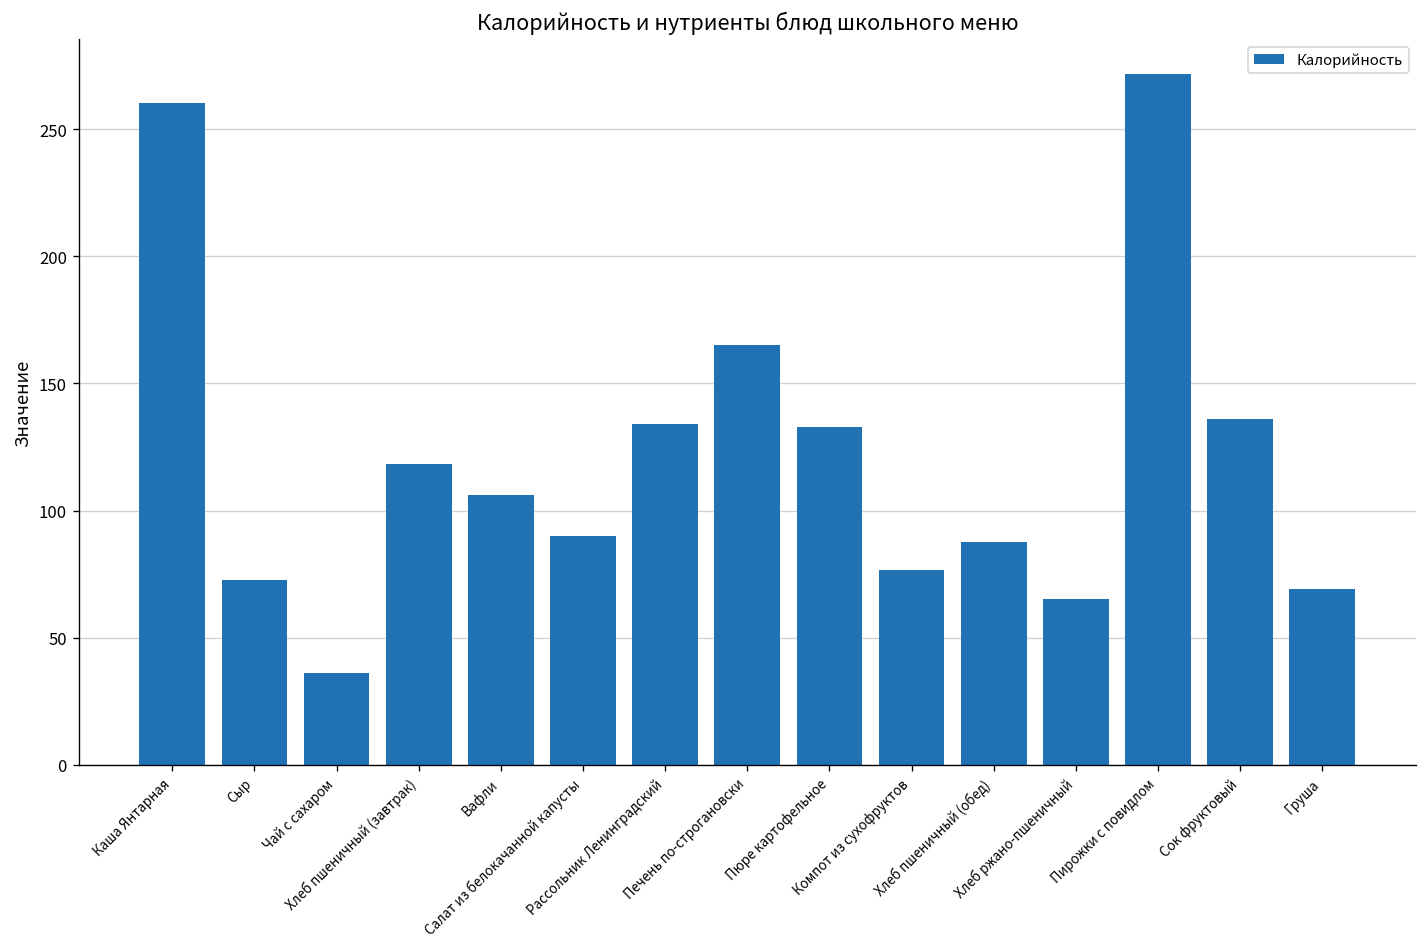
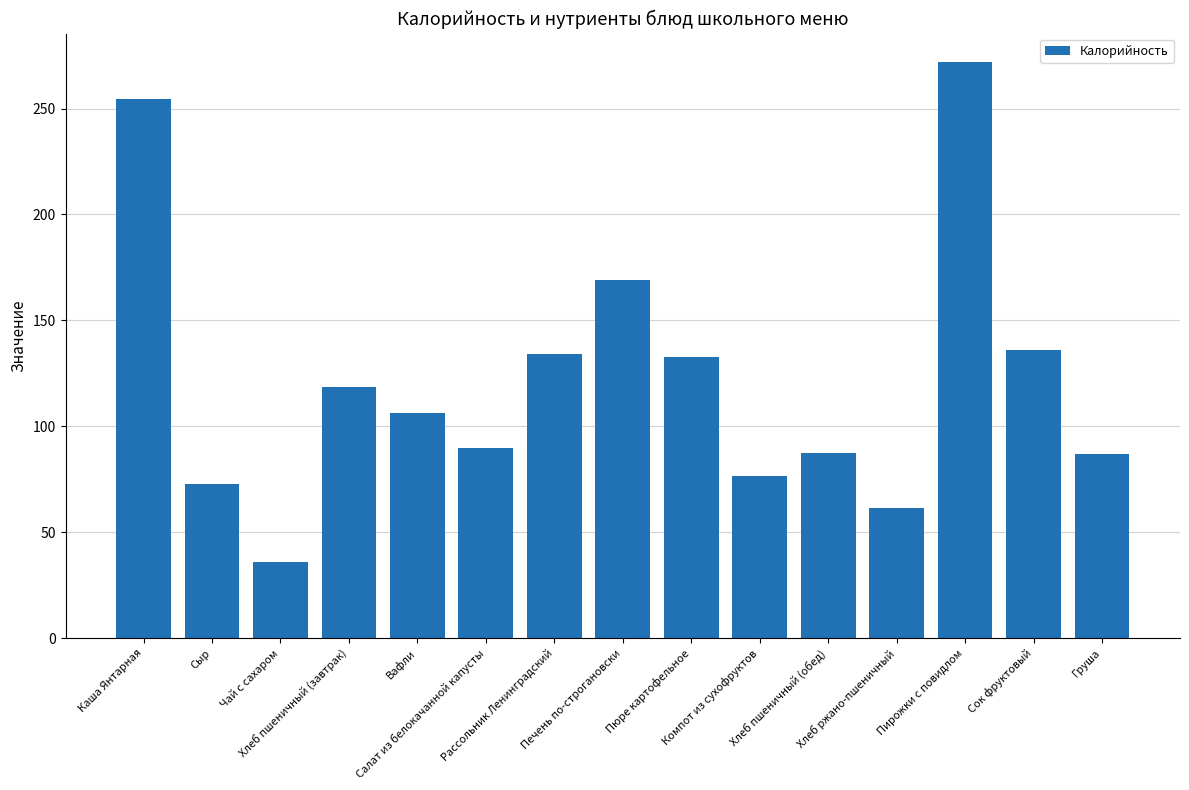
Каша Янтарная: 260 -> 255
Печень по-строгановски: 165 -> 169
Хлеб ржано-пшеничный: 65 -> 61
Груша: 69 -> 87
